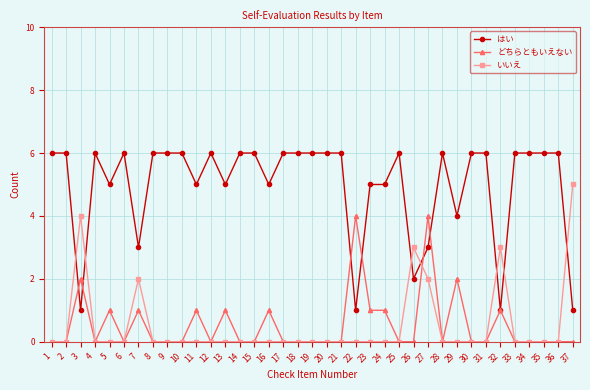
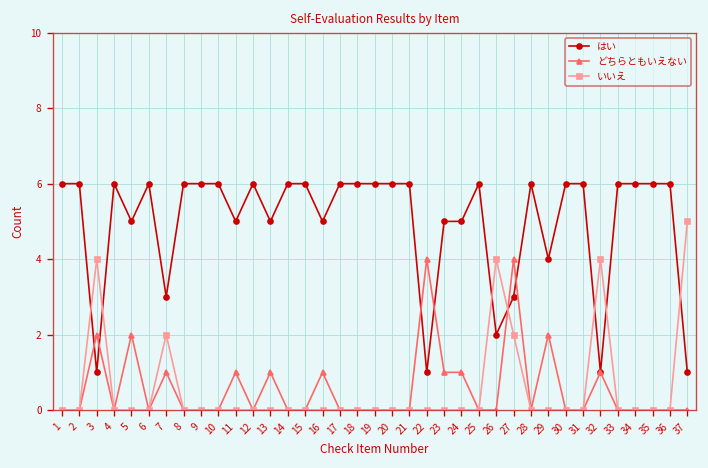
どちらともいえない, 5: 1 -> 2
いいえ, 26: 3 -> 4
いいえ, 32: 3 -> 4
